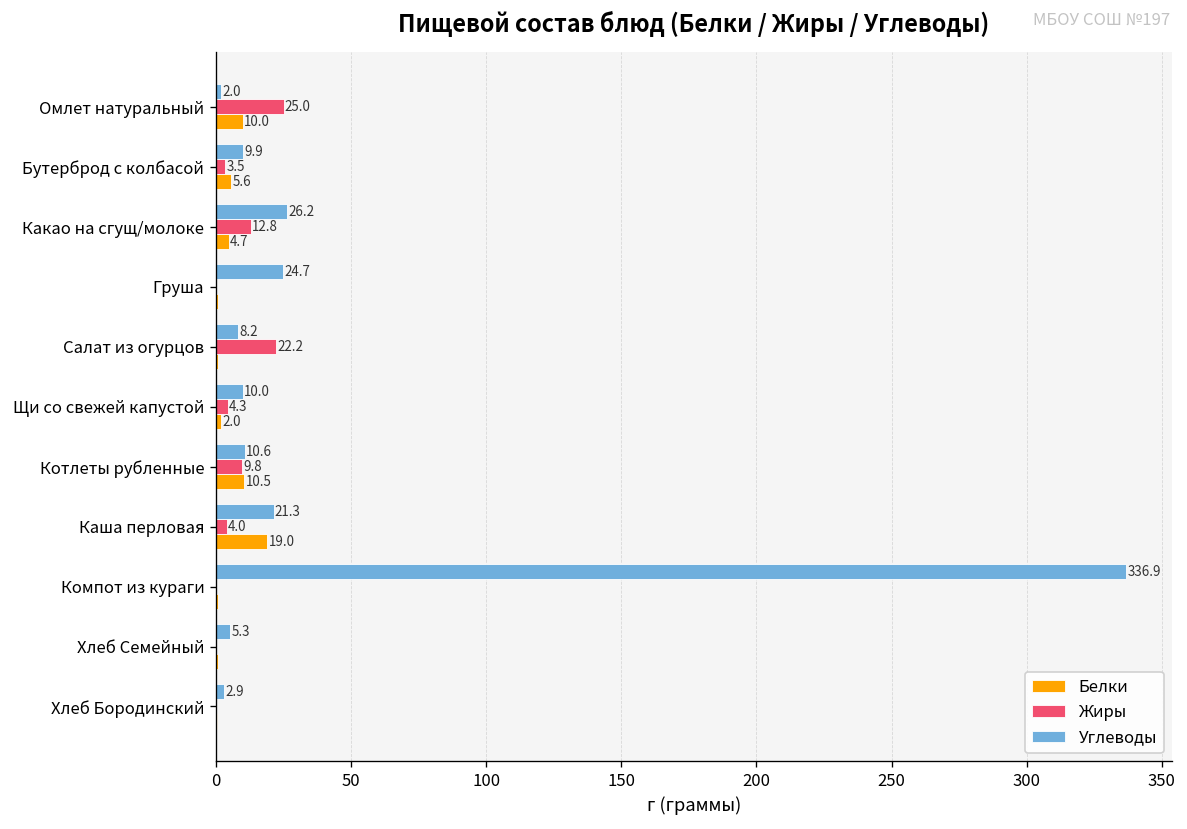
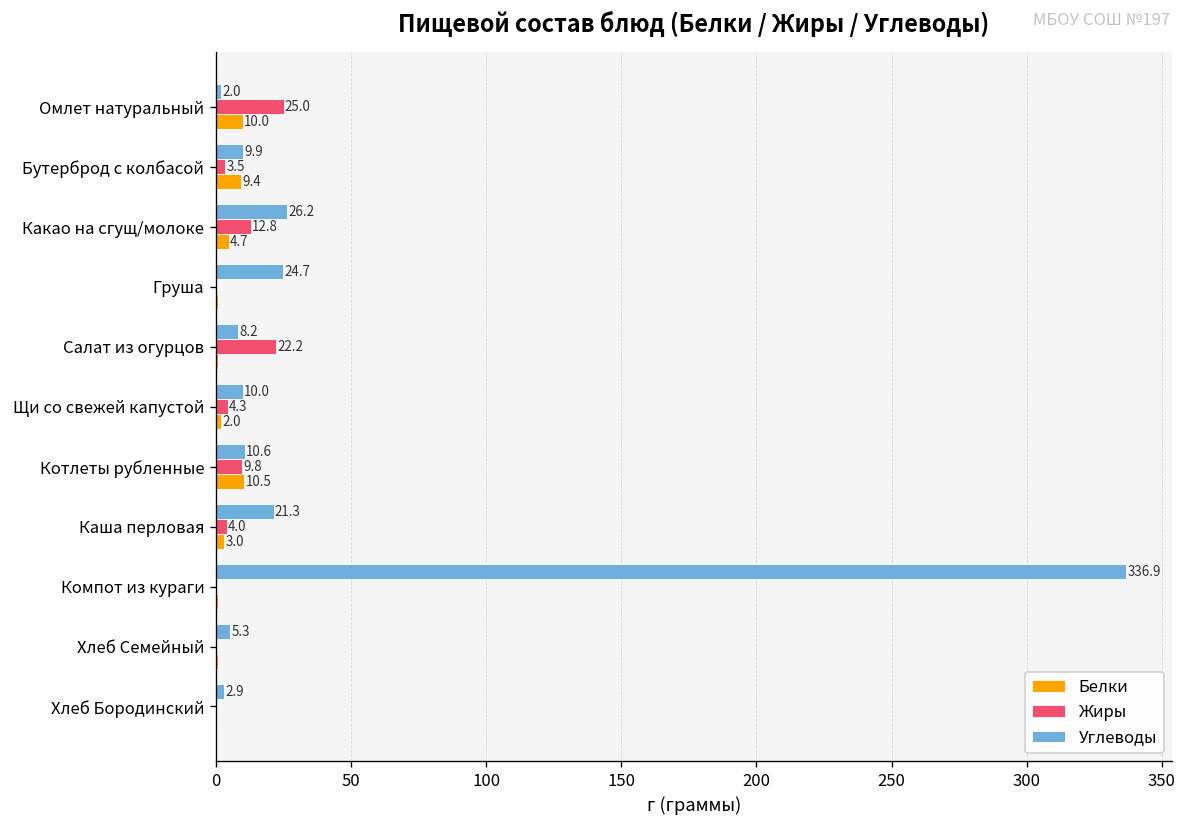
Белки, Бутерброд с колбасой: 5.6 -> 9.4
Белки, Каша перловая: 19.0 -> 3.0
